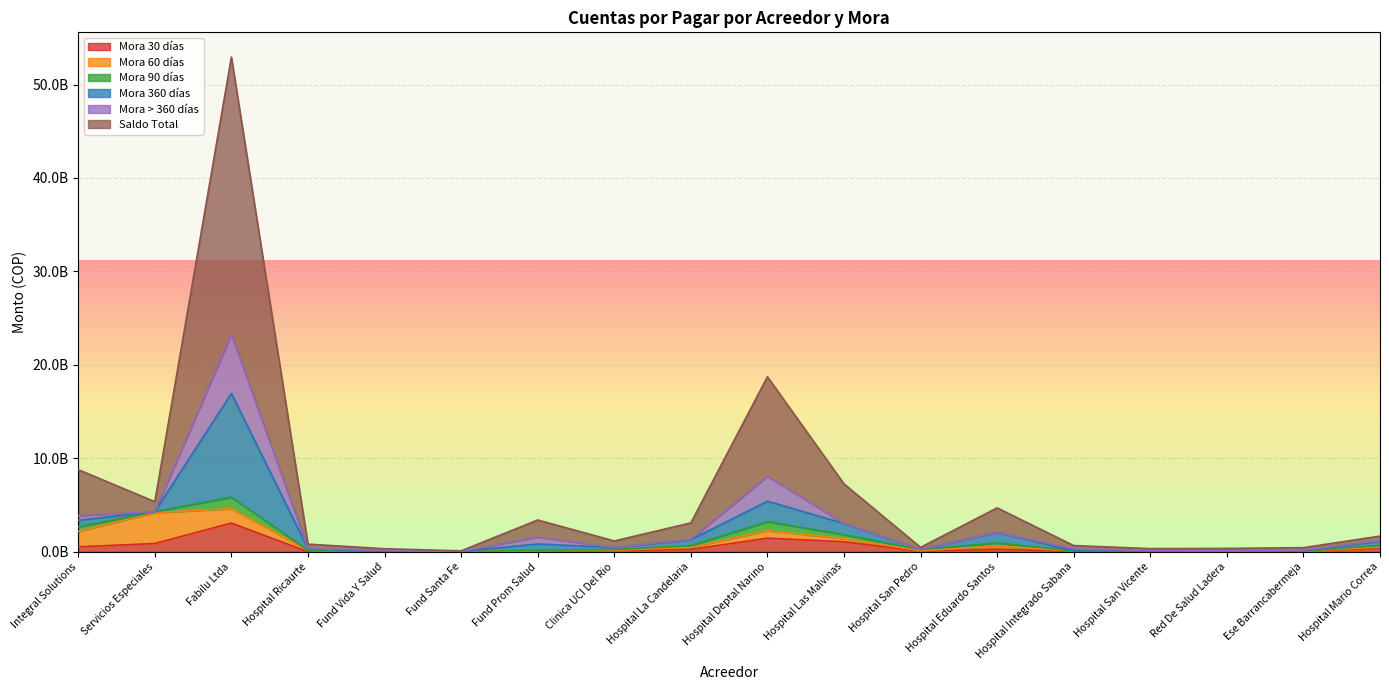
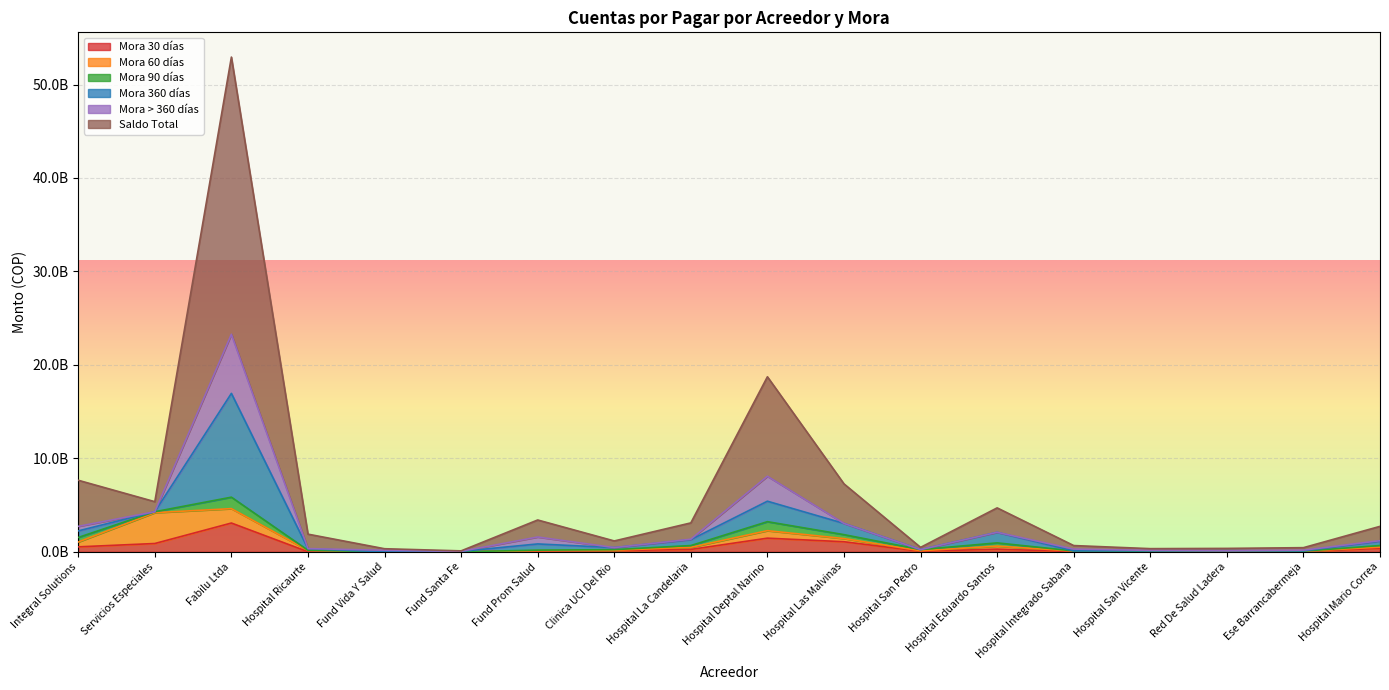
Mora 60 días, Integral Solutions: 2000000000 -> 1000000000
Saldo Total, Hospital Ricaurte: 0 -> 2000000000
Saldo Total, Hospital Mario Correa: 0 -> 2000000000
